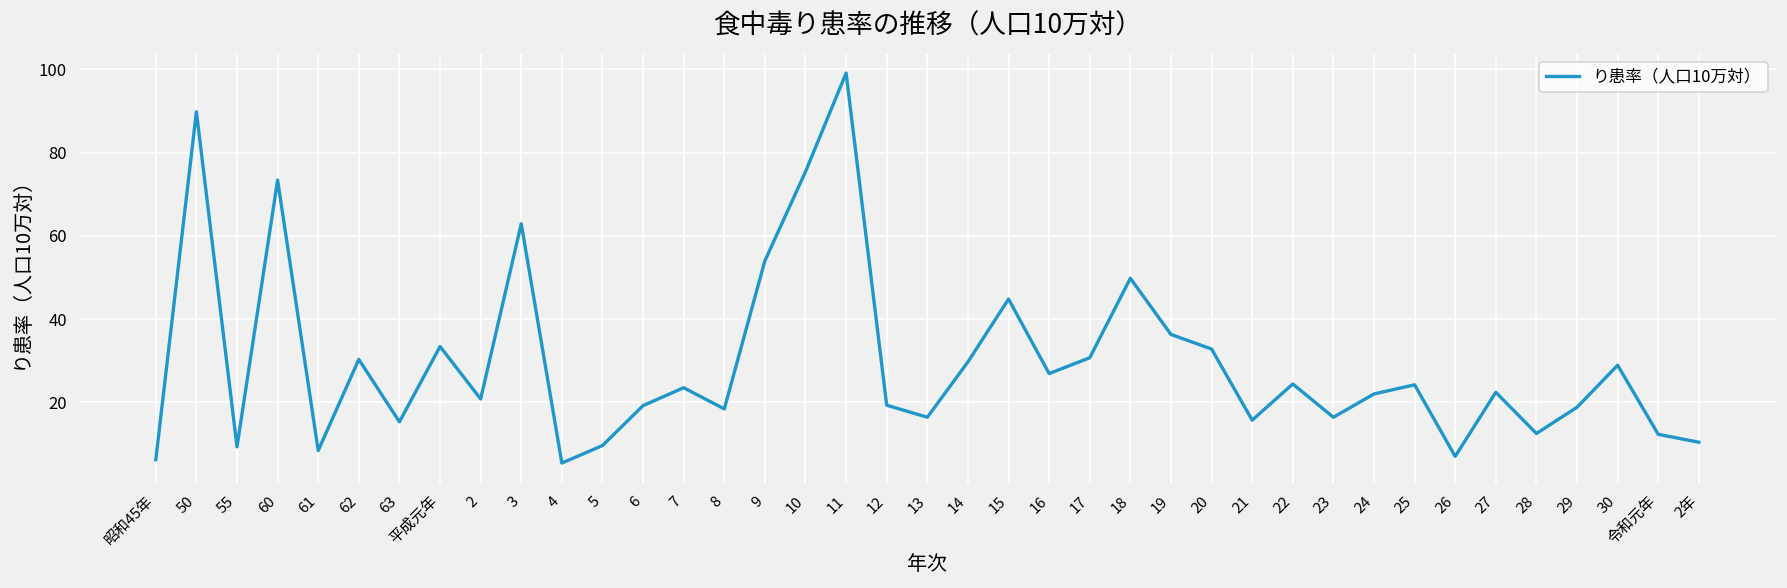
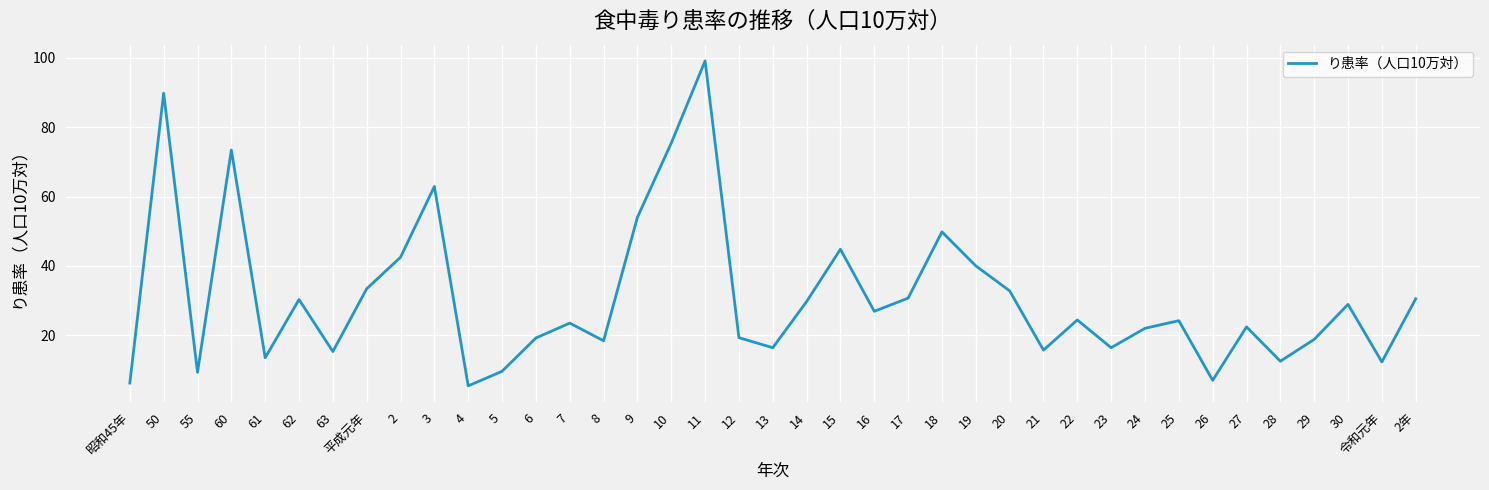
61: 8 -> 14
2: 21 -> 43
19: 36 -> 40
2年: 10 -> 31
